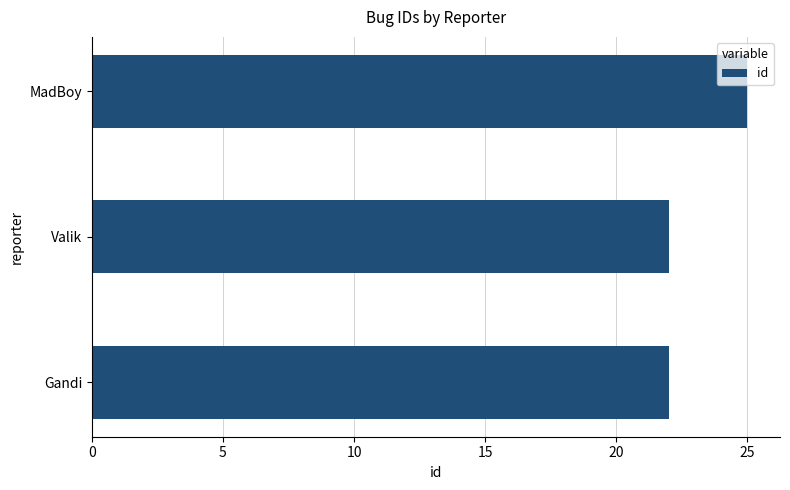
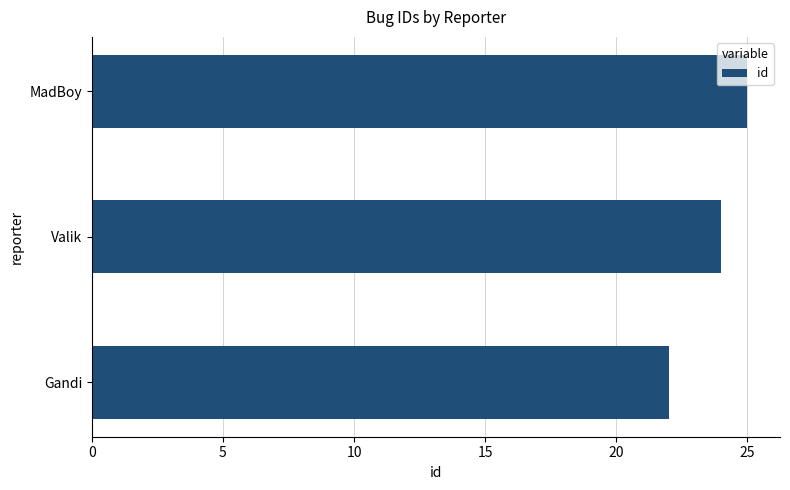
Valik: 22 -> 24
